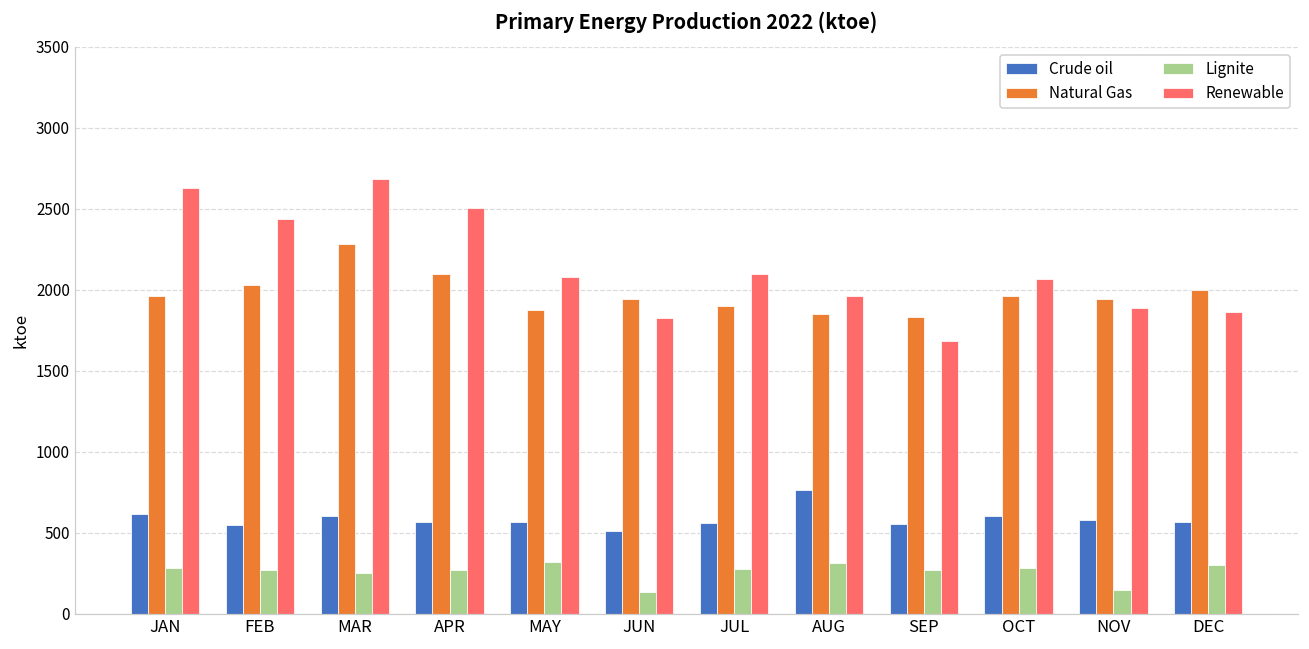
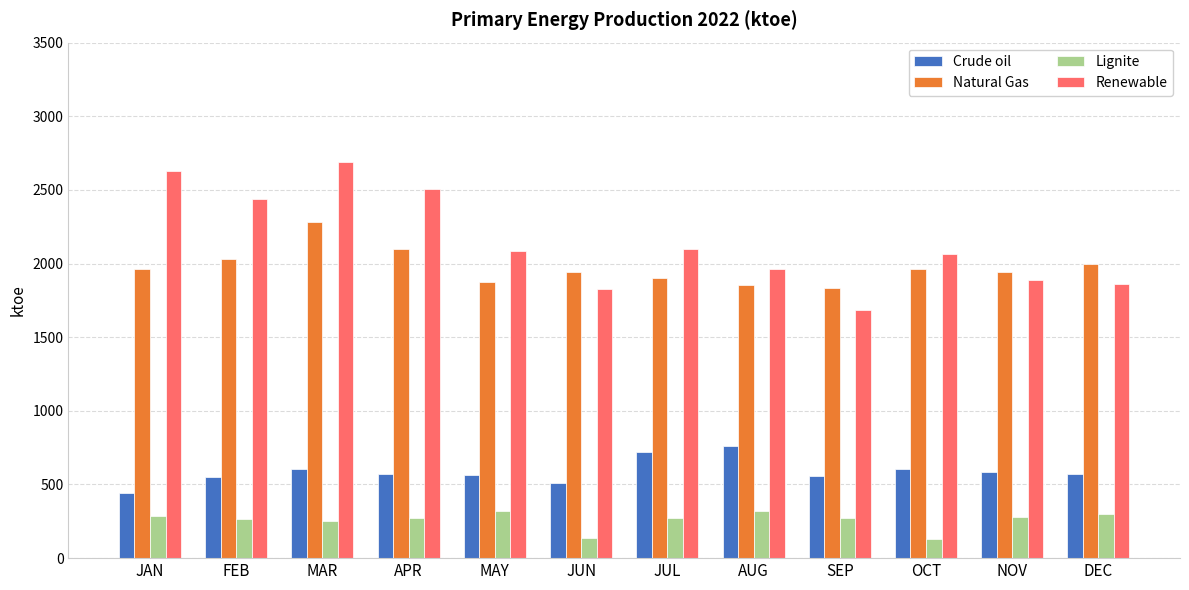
Crude oil, JAN: 620 -> 450
Crude oil, JUL: 560 -> 720
Lignite, OCT: 290 -> 130
Lignite, NOV: 150 -> 280
